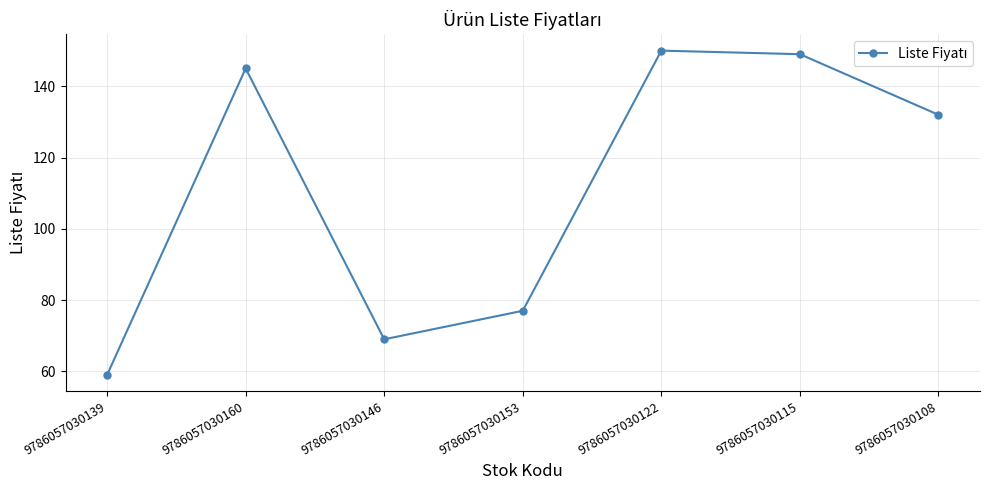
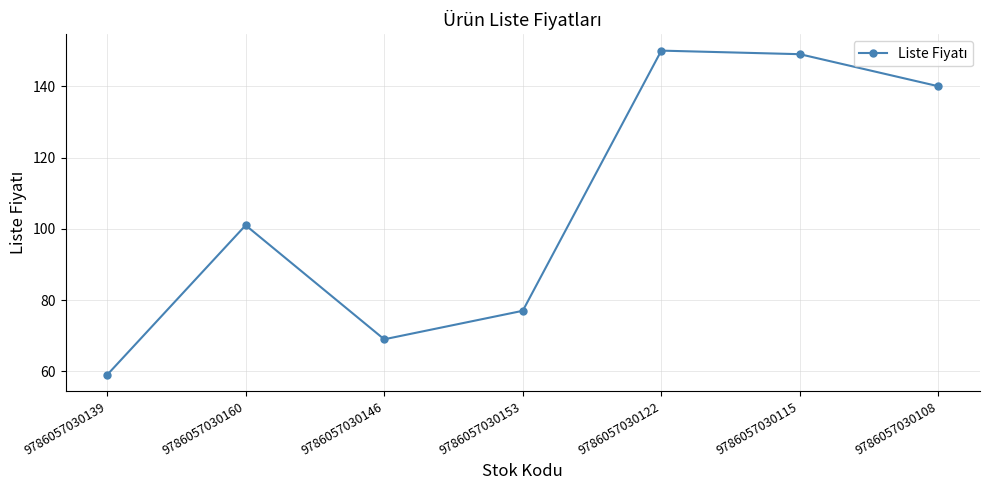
9786057030160: 145 -> 101
9786057030108: 132 -> 140
